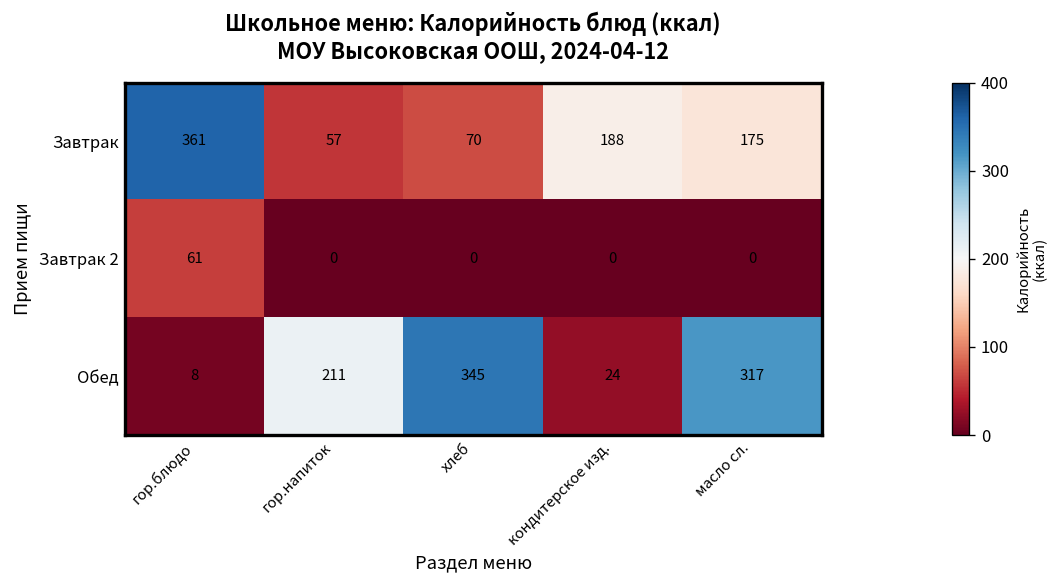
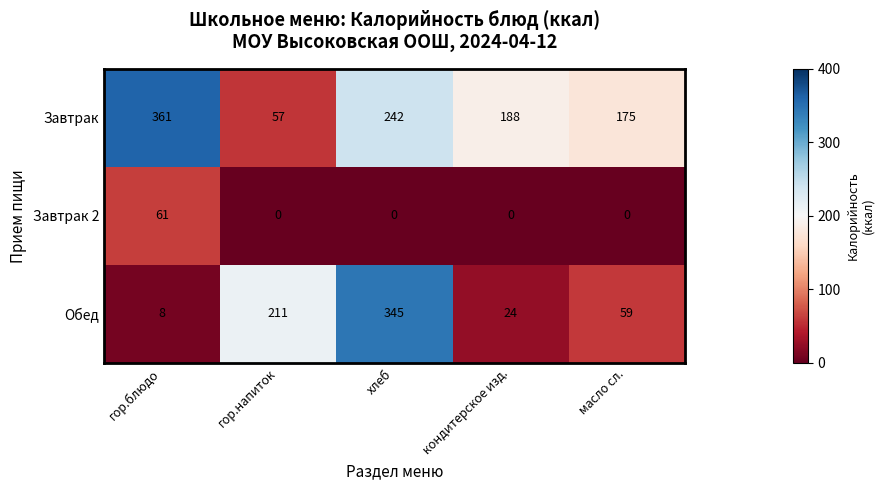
Завтрак, хлеб: 70 -> 242
Обед, масло сл.: 317 -> 59
